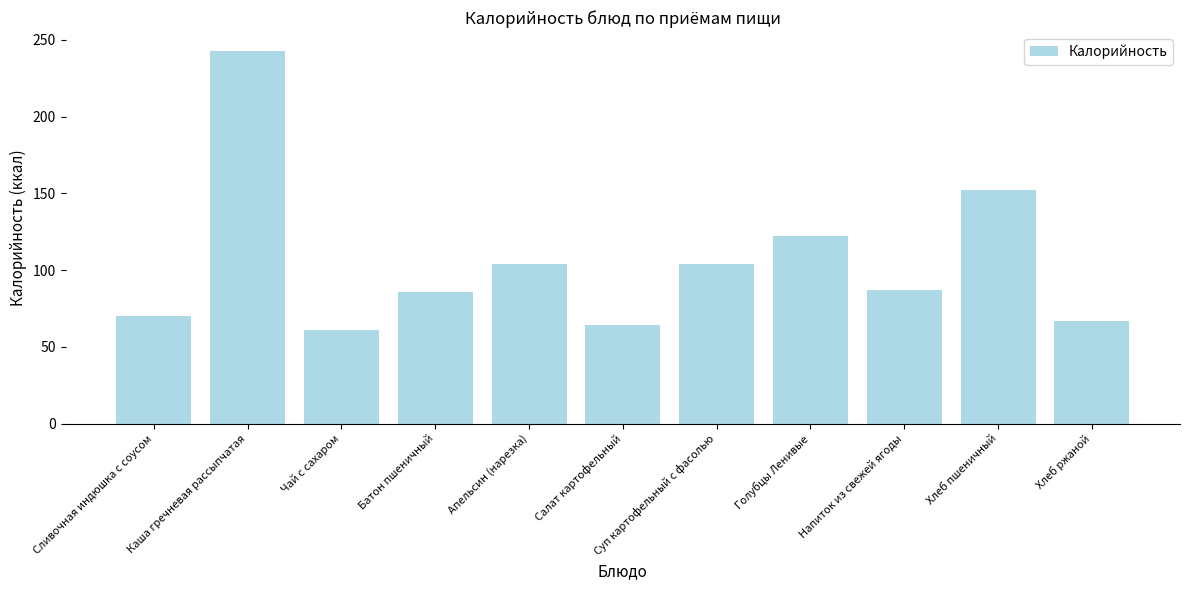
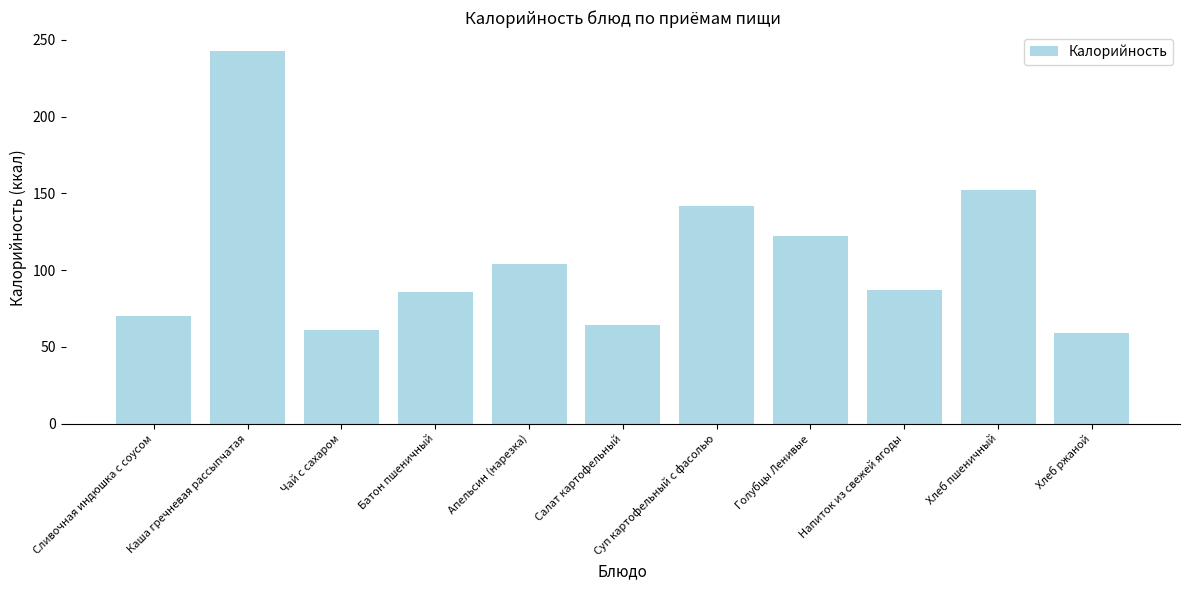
Суп картофельный с фасолью: 104 -> 142
Хлеб ржаной: 67 -> 59
